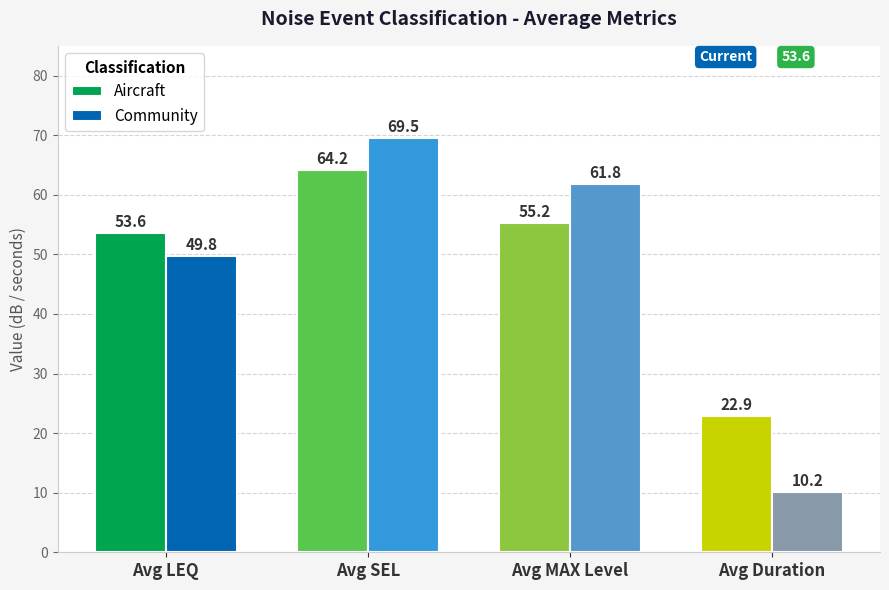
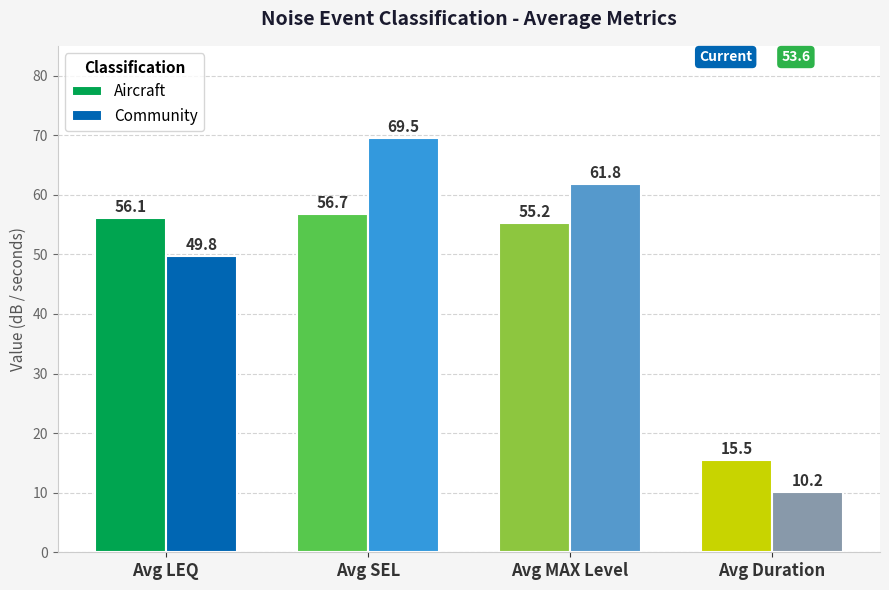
Aircraft, Avg LEQ: 53.6 -> 56.1
Aircraft, Avg SEL: 64.2 -> 56.7
Aircraft, Avg Duration: 22.9 -> 15.5
